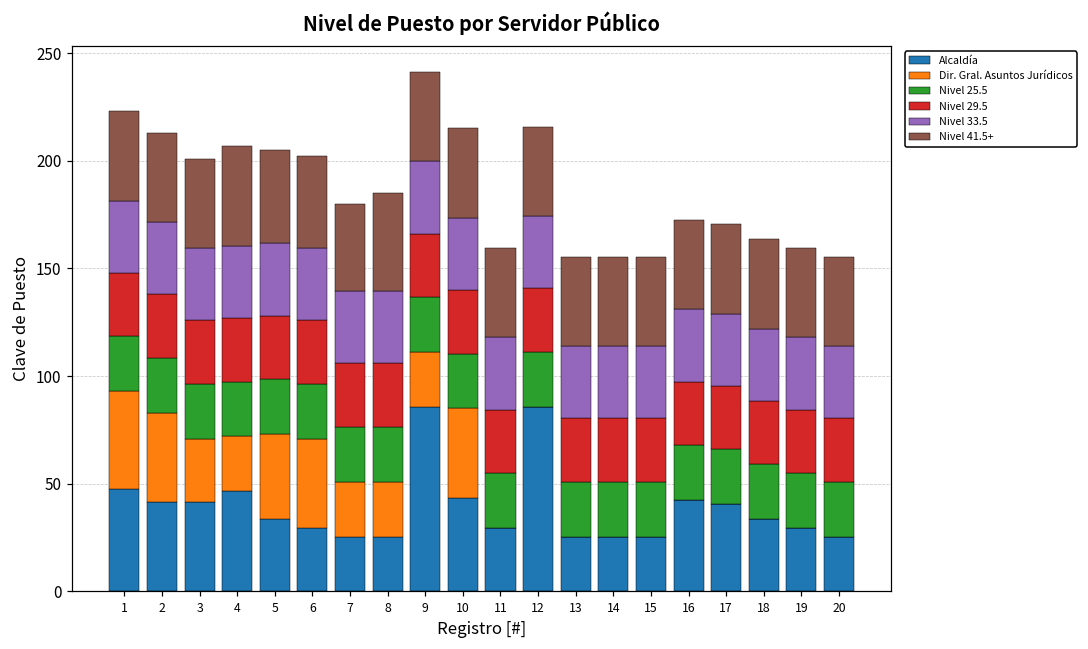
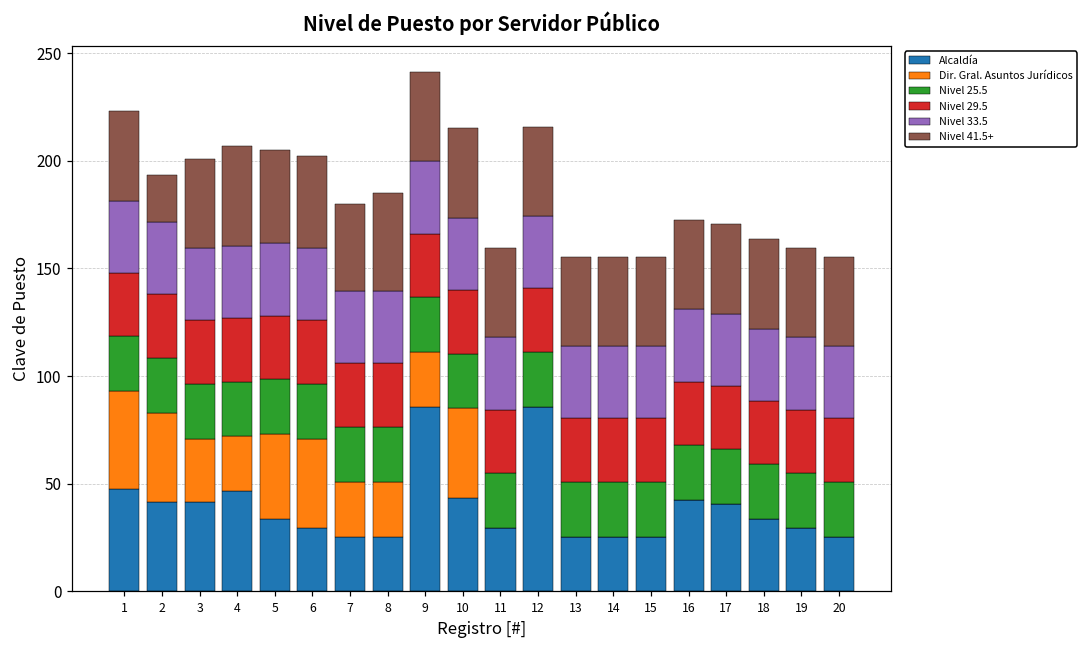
Nivel 41.5+, 2: 42 -> 22
